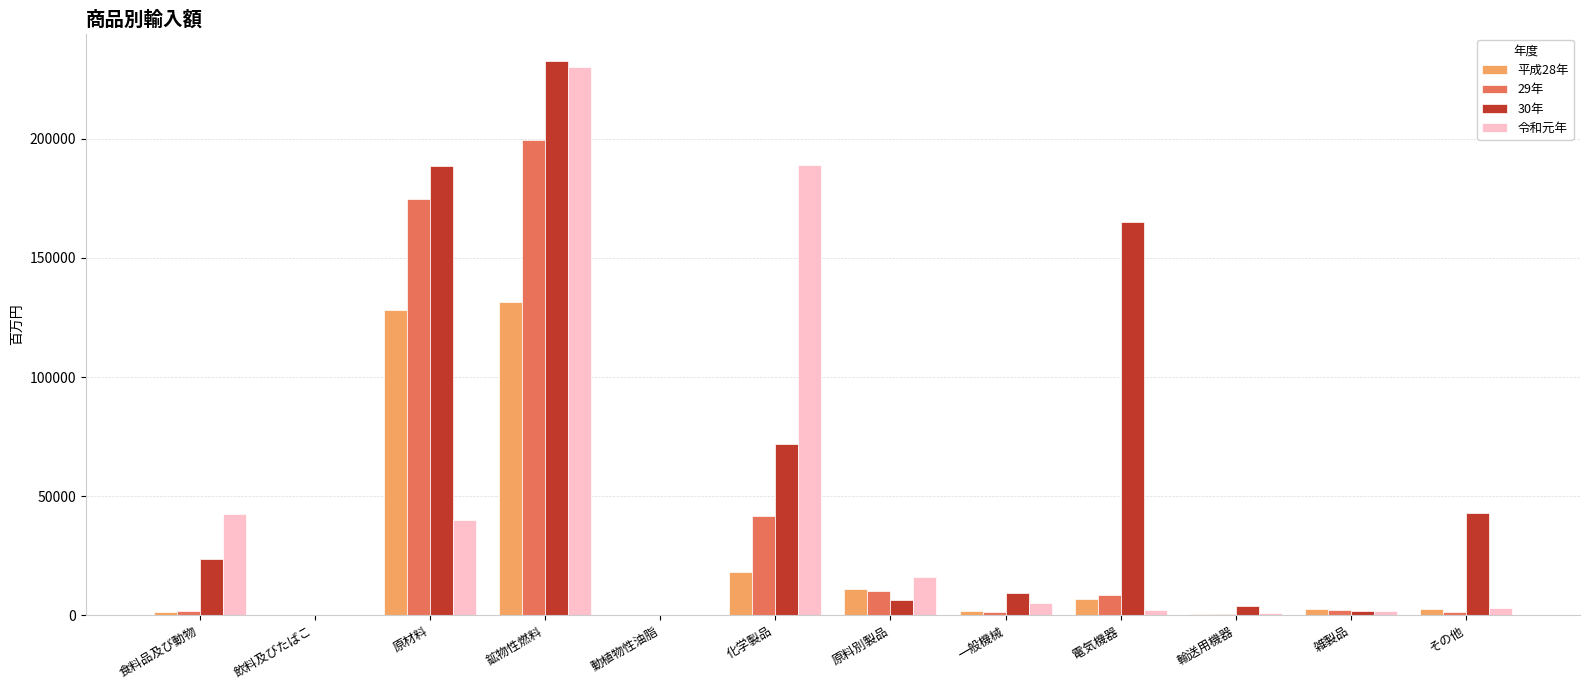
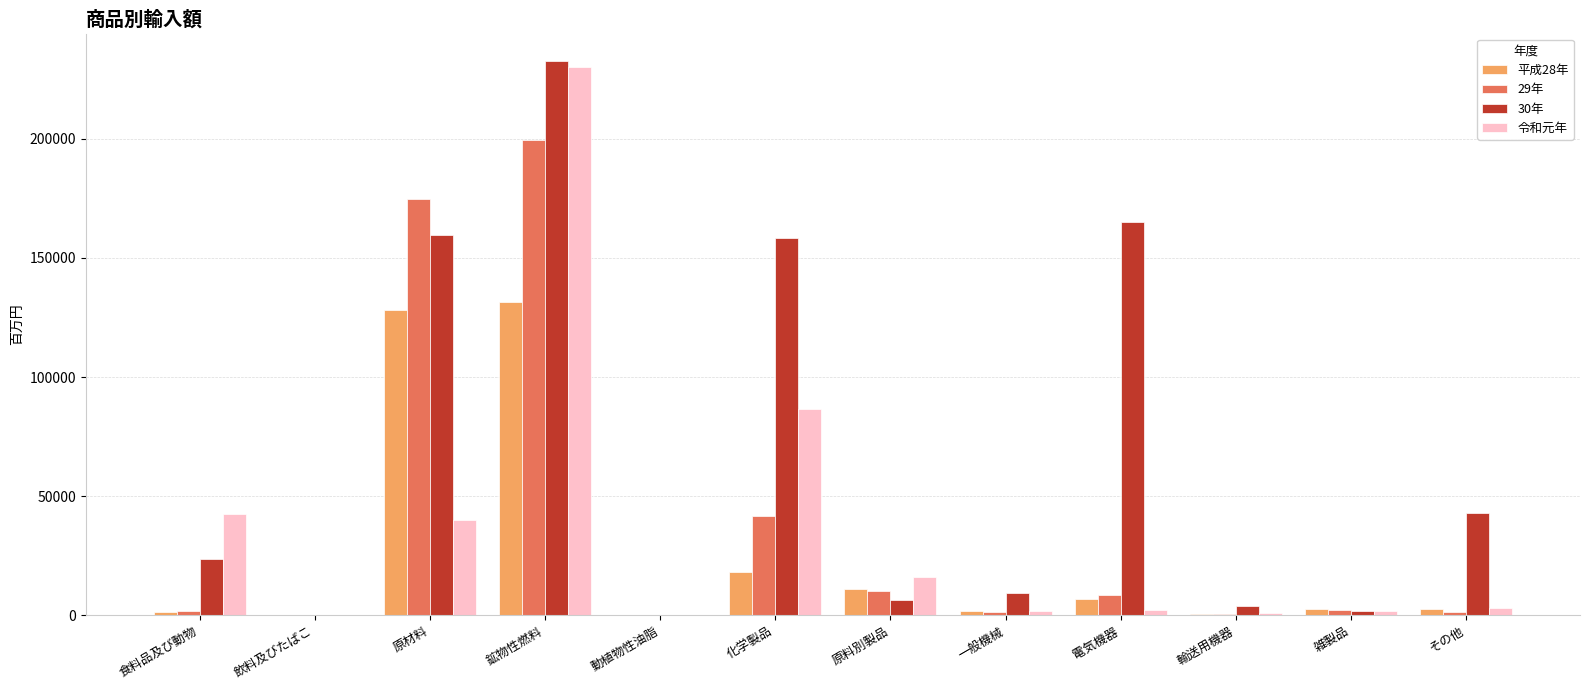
30年, 原材料: 189000 -> 160000
30年, 化学製品: 72000 -> 158000
令和元年, 化学製品: 189000 -> 86000
令和元年, 一般機械: 5000 -> 2000
